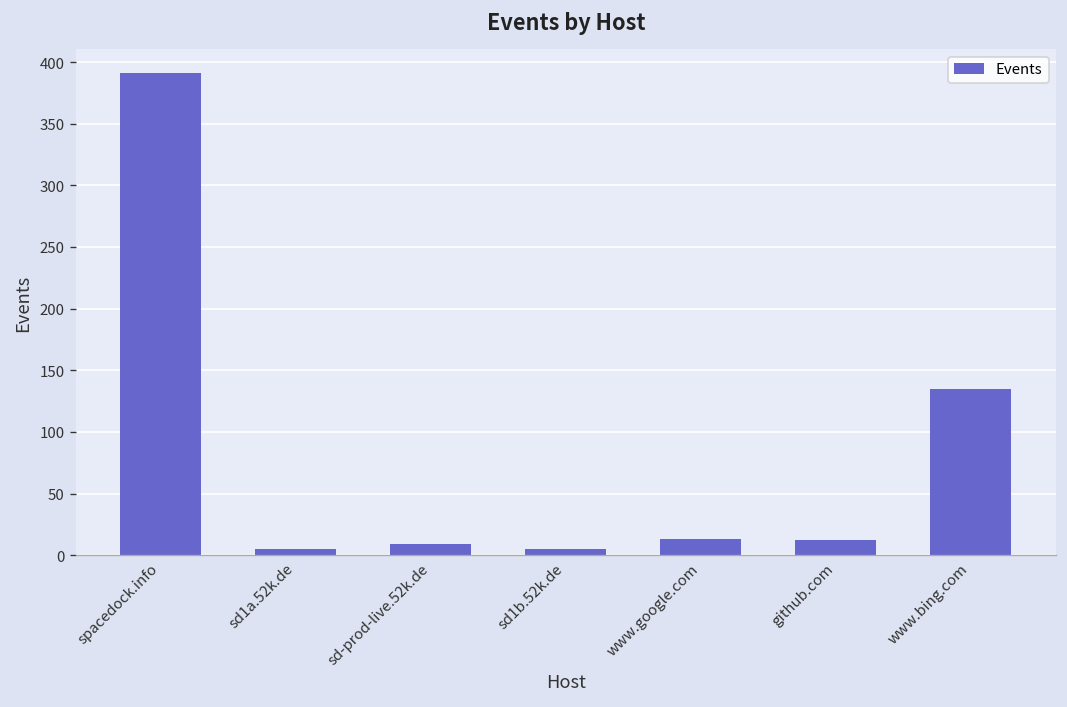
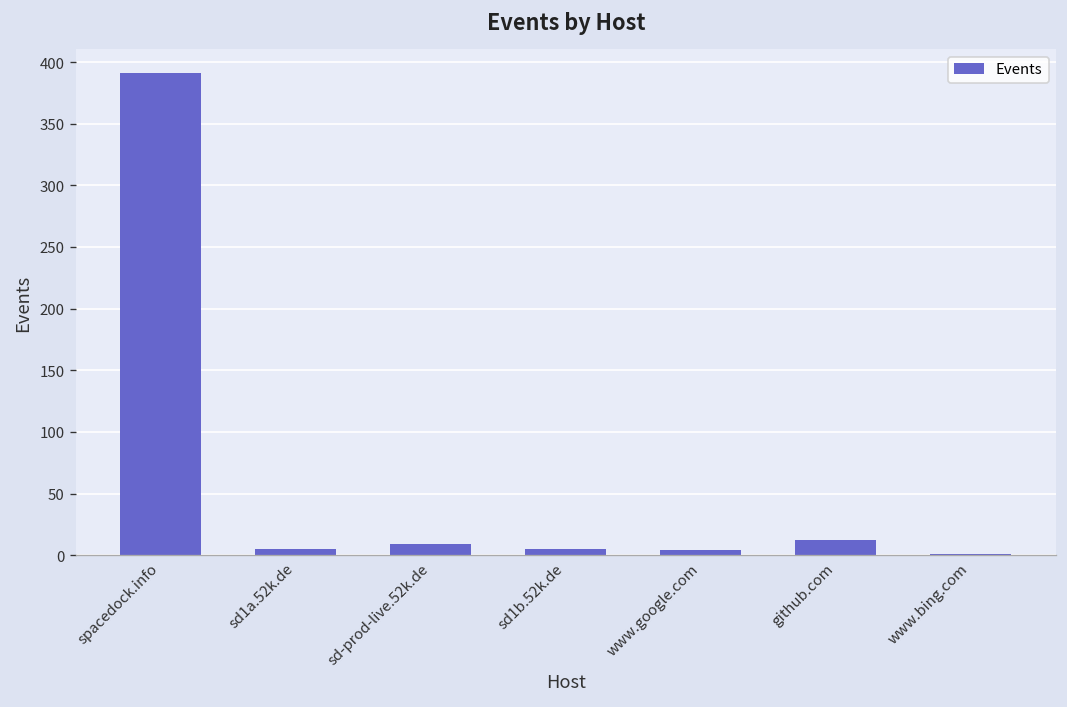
www.google.com: 13 -> 4
www.bing.com: 135 -> 1
